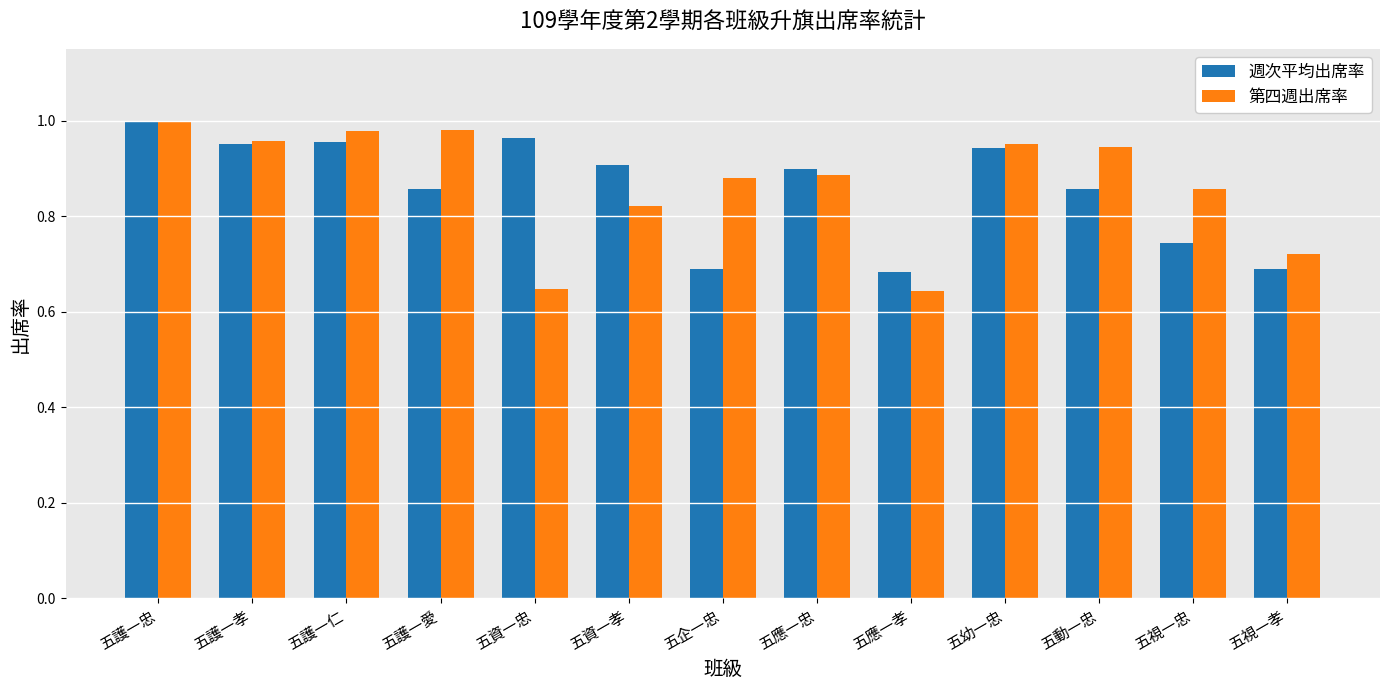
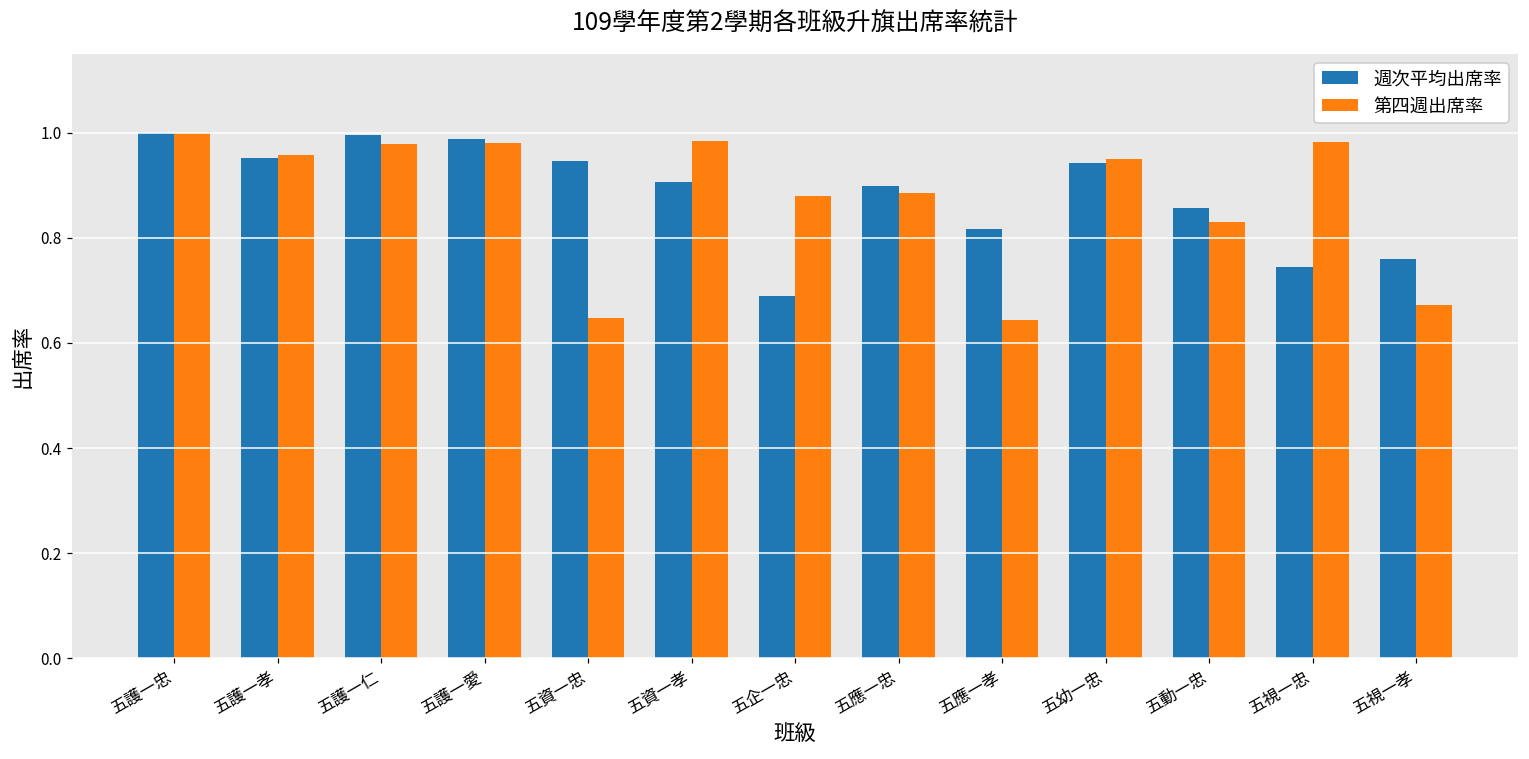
週次平均出席率, 五護一仁: 0.96 -> 0.99
週次平均出席率, 五護一愛: 0.86 -> 0.99
週次平均出席率, 五資一忠: 0.96 -> 0.95
第四週出席率, 五資一孝: 0.82 -> 0.98
週次平均出席率, 五應一孝: 0.68 -> 0.82
第四週出席率, 五動一忠: 0.94 -> 0.83
第四週出席率, 五視一忠: 0.86 -> 0.98
週次平均出席率, 五視一孝: 0.69 -> 0.76
第四週出席率, 五視一孝: 0.72 -> 0.67
